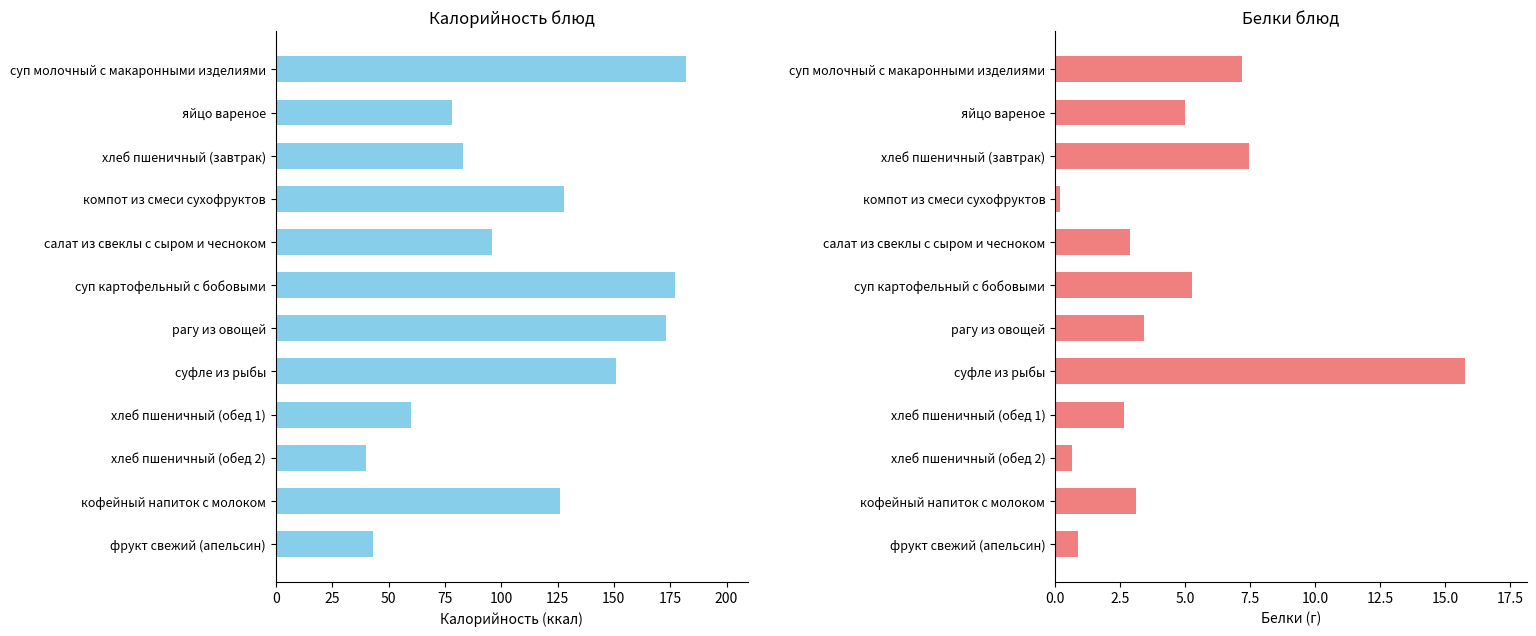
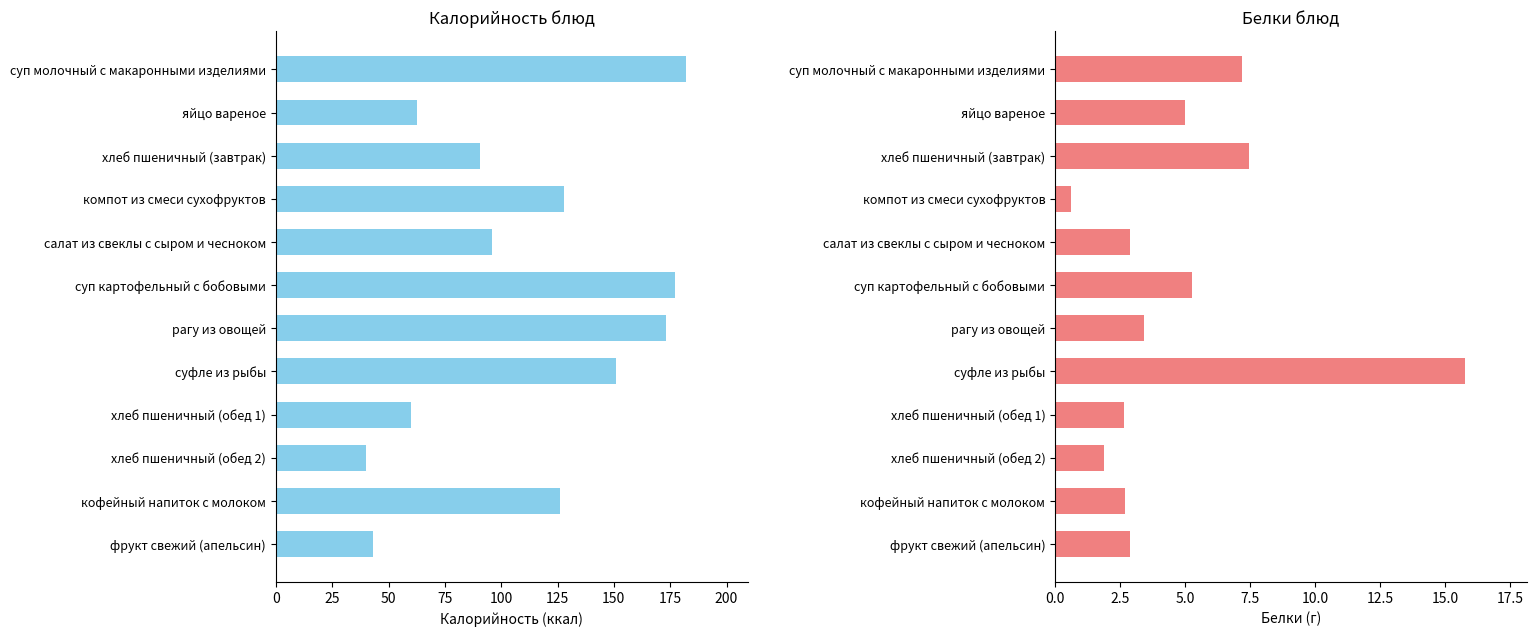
Калорийность блюд, яйцо вареное: 78 -> 63
Калорийность блюд, хлеб пшеничный (завтрак): 83 -> 90
Белки блюд, компот из смеси сухофруктов: 0.2 -> 0.6
Белки блюд, хлеб пшеничный (обед 2): 0.7 -> 1.9
Белки блюд, кофейный напиток с молоком: 3.1 -> 2.7
Белки блюд, фрукт свежий (апельсин): 0.9 -> 2.9
